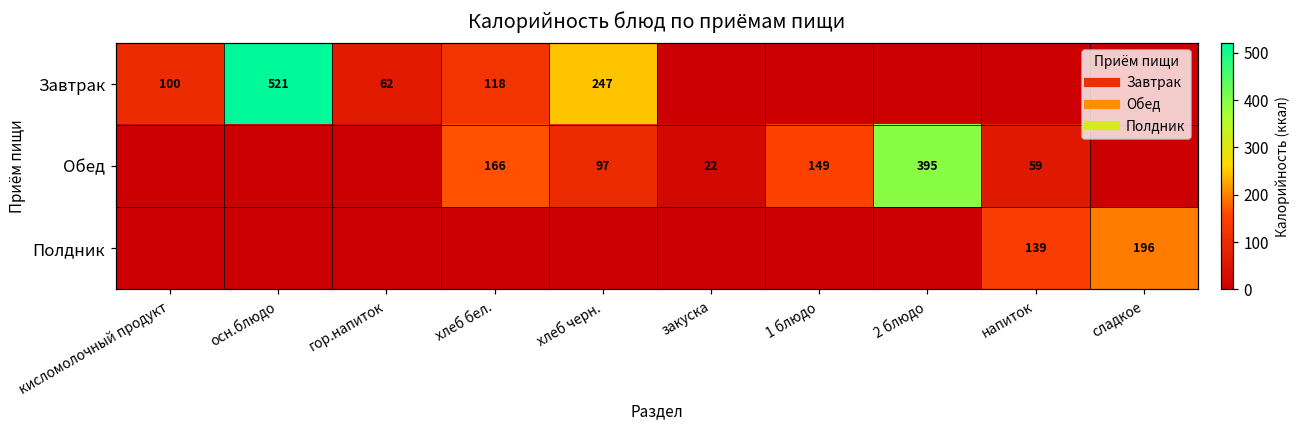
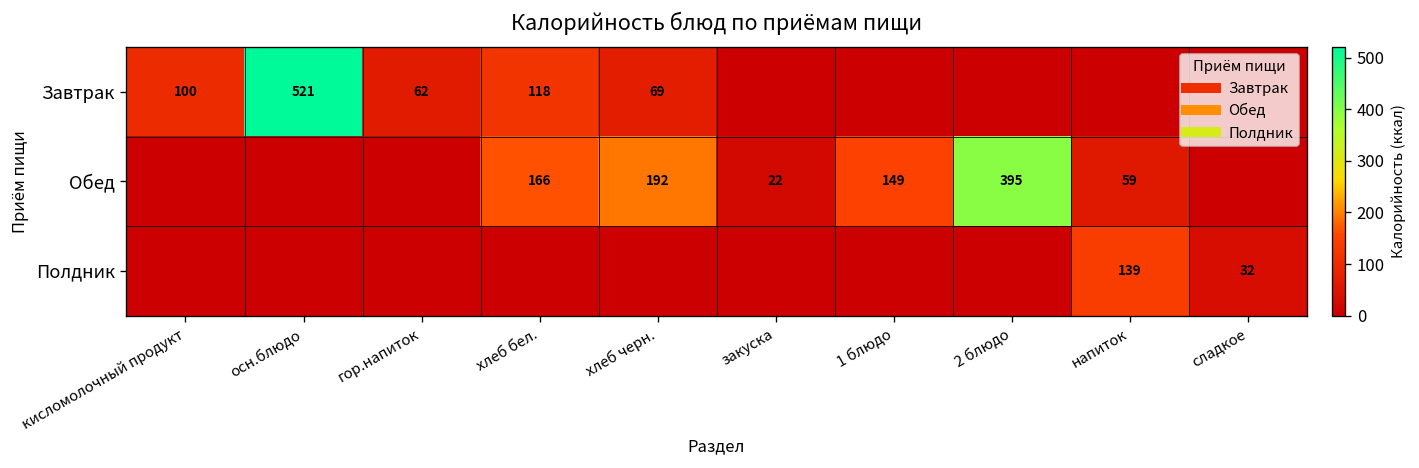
Завтрак, хлеб черн.: 247 -> 69
Обед, хлеб черн.: 97 -> 192
Полдник, сладкое: 196 -> 32
